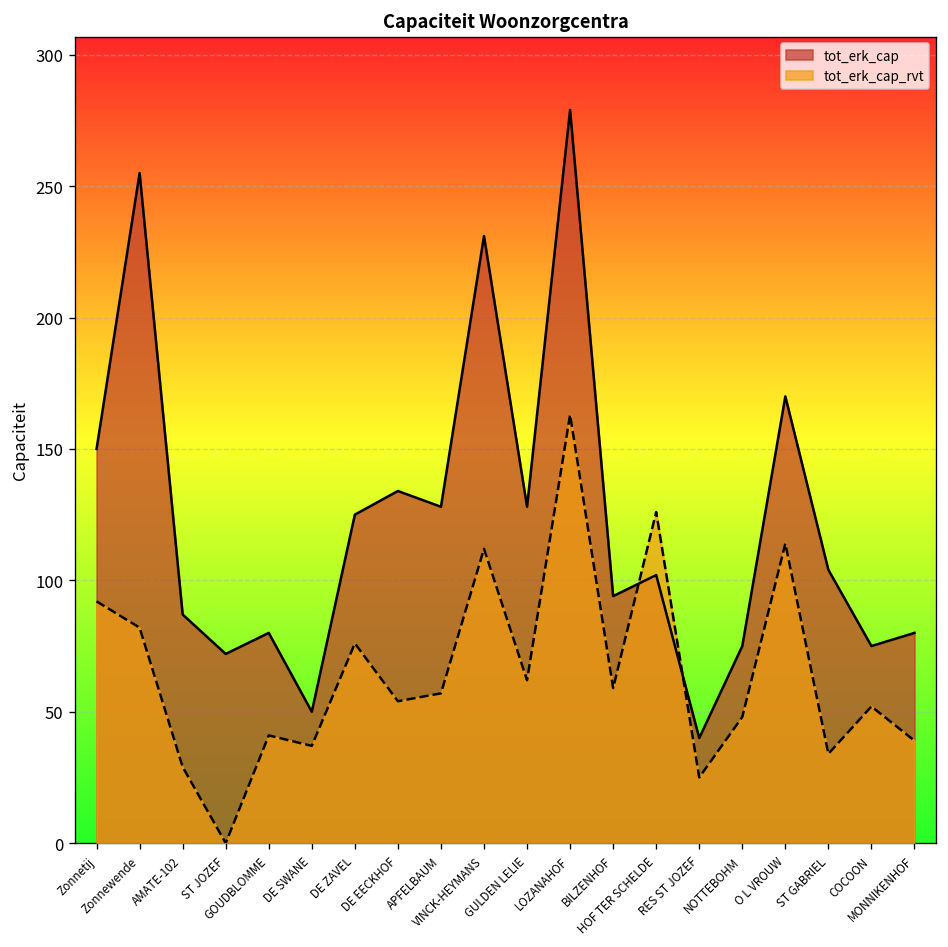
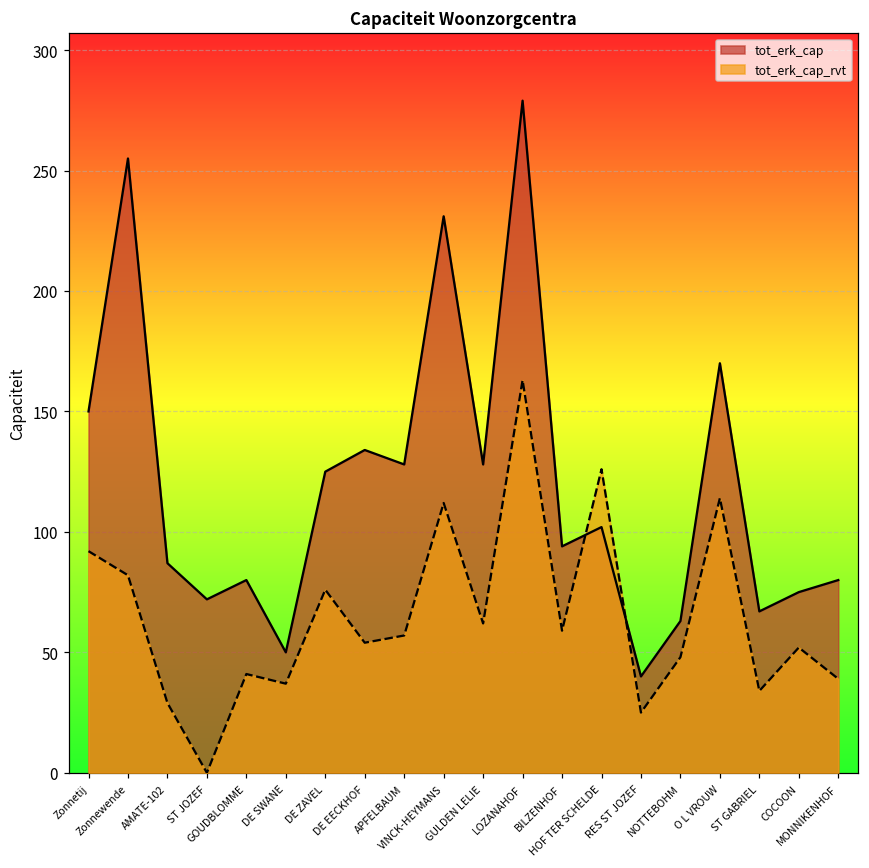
tot_erk_cap, NOTTEBOHM: 75 -> 63
tot_erk_cap, ST GABRIEL: 104 -> 67
